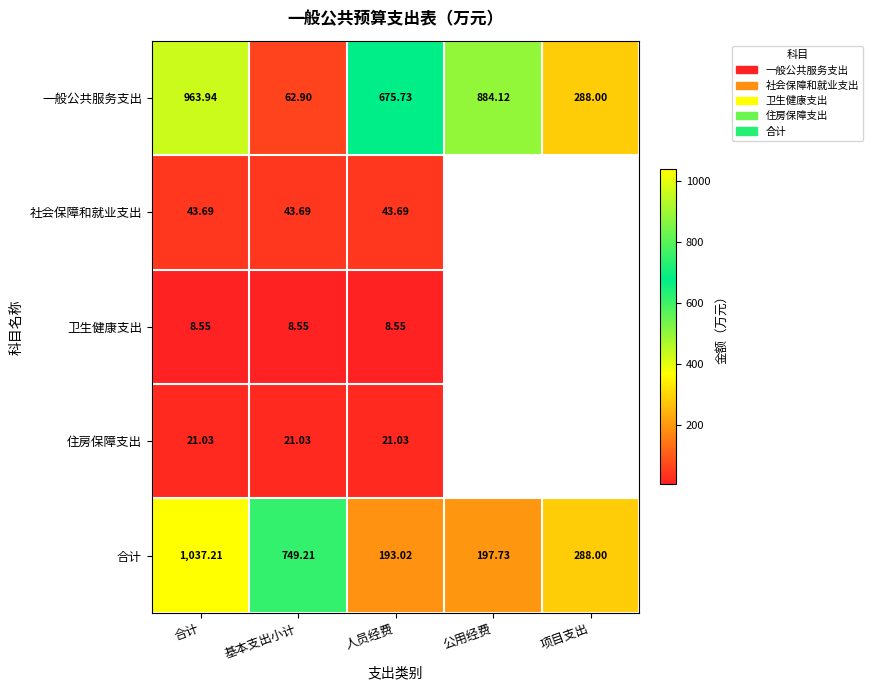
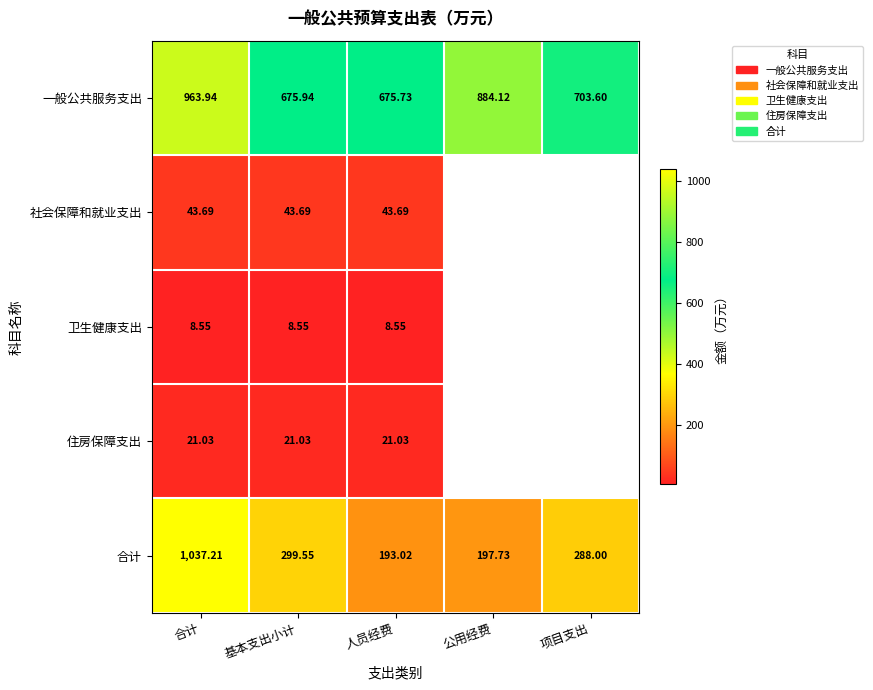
一般公共服务支出, 基本支出小计: 62.90 -> 675.94
一般公共服务支出, 项目支出: 288.00 -> 703.60
合计, 基本支出小计: 749.21 -> 299.55
